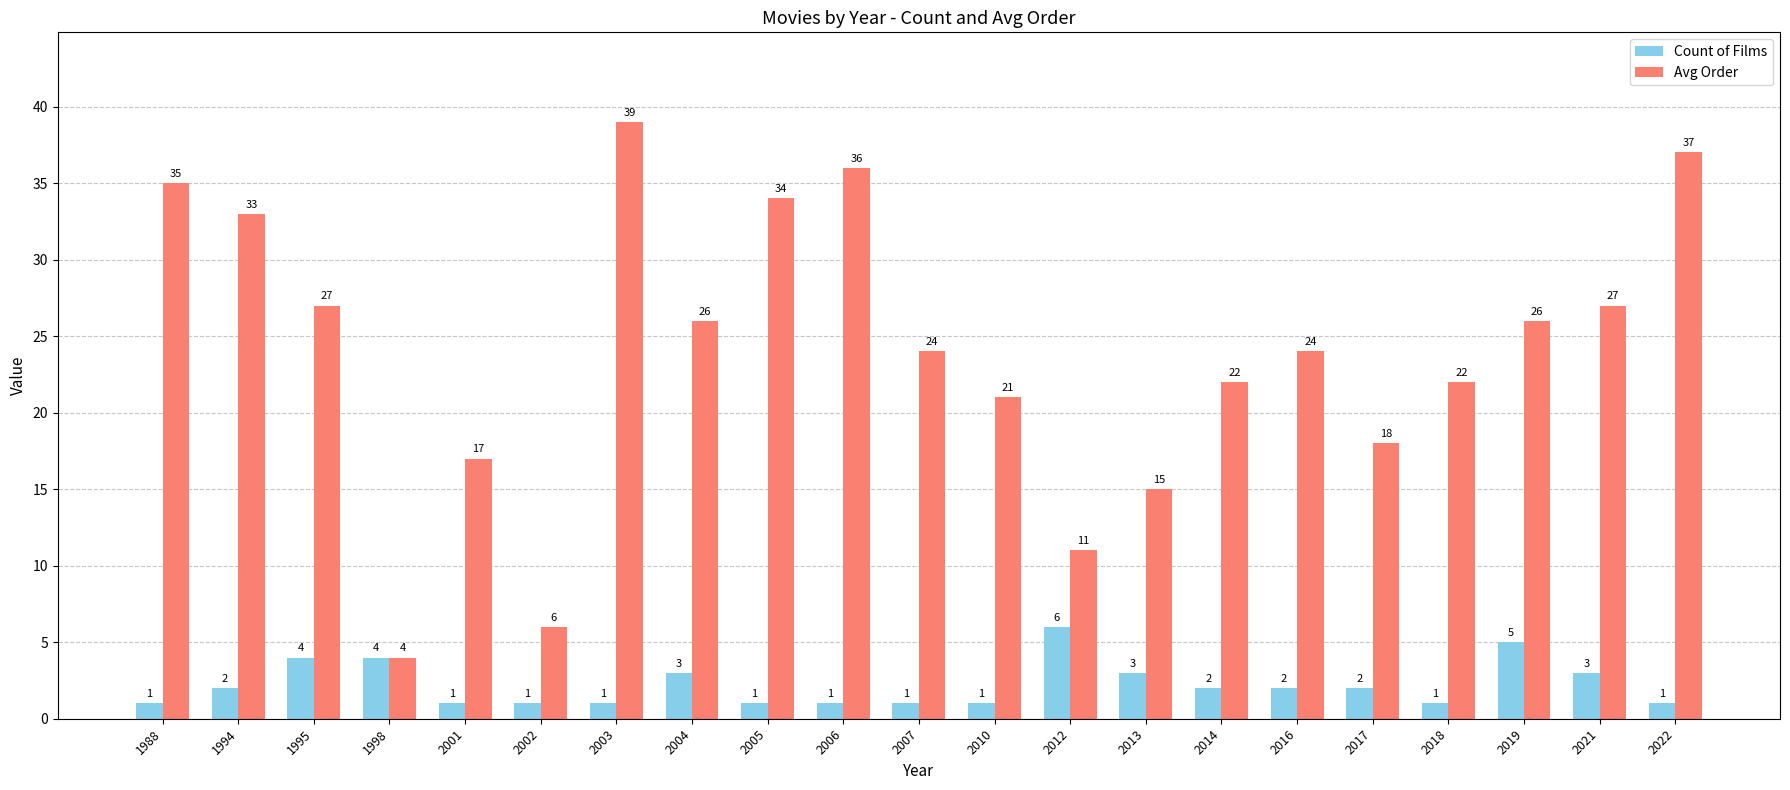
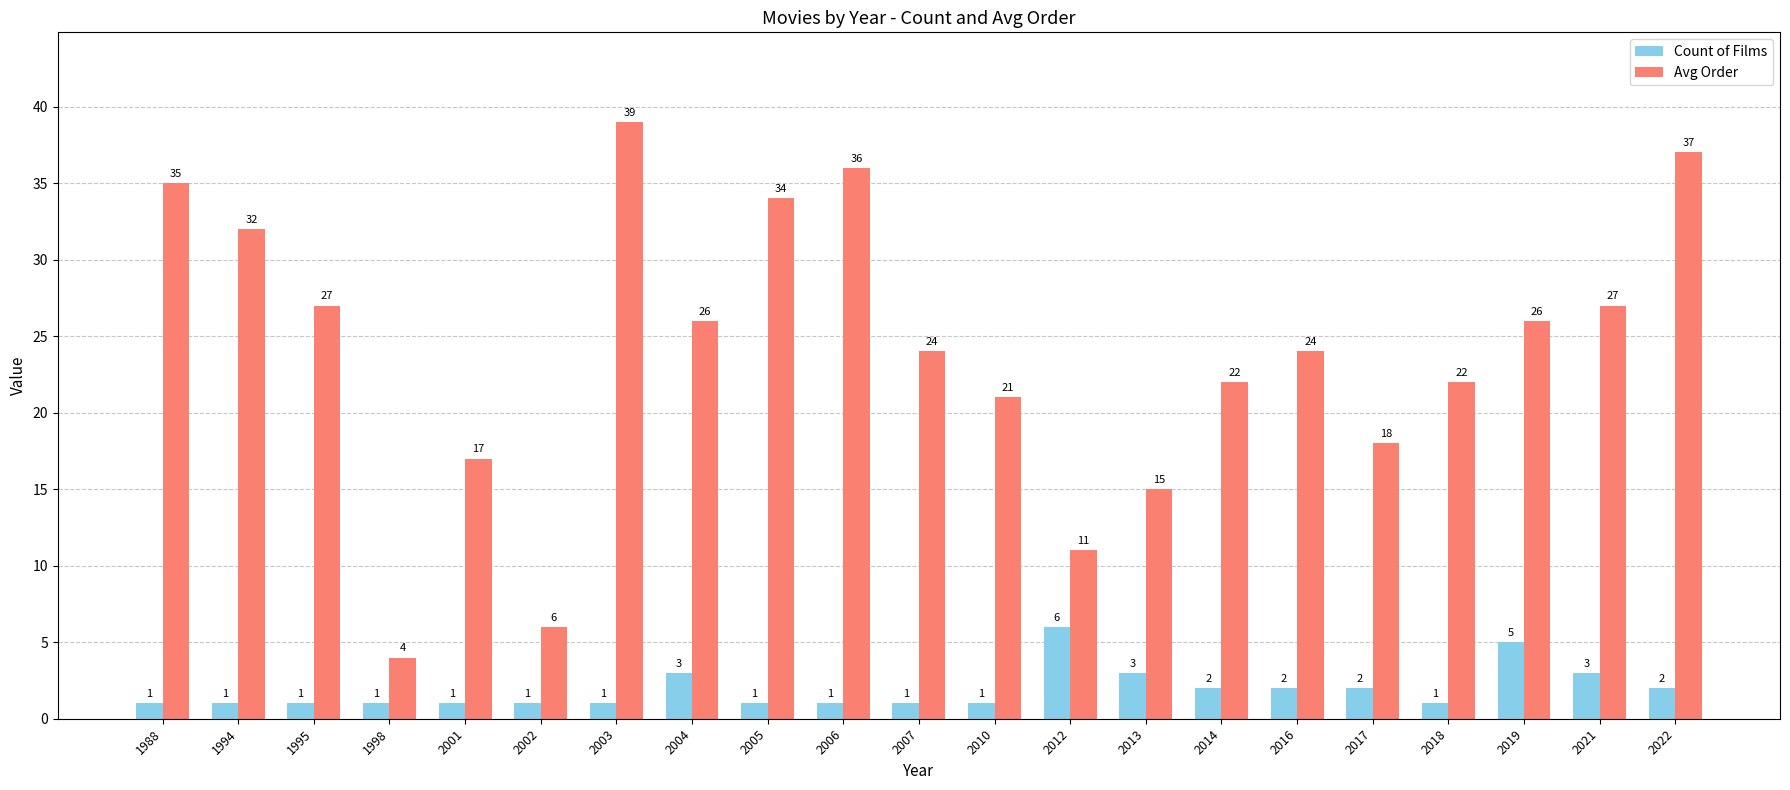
Count of Films, 1994: 2 -> 1
Avg Order, 1994: 33 -> 32
Count of Films, 1995: 4 -> 1
Count of Films, 1998: 4 -> 1
Count of Films, 2022: 1 -> 2
